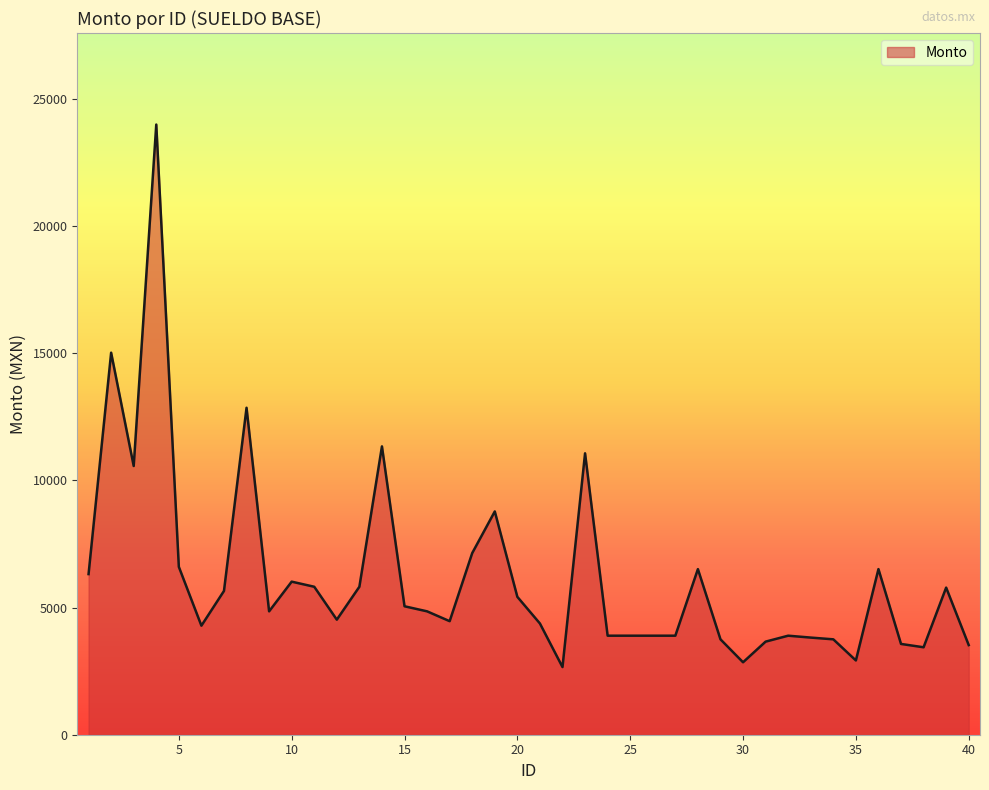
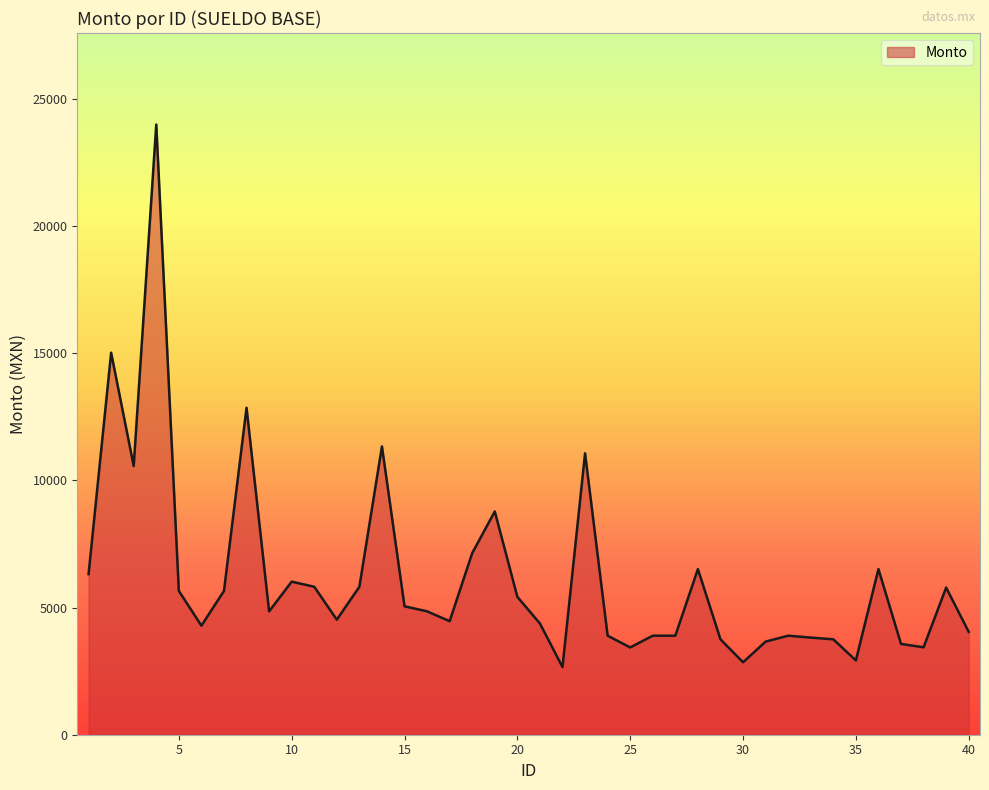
5: 6600 -> 5700
25: 3900 -> 3400
40: 3500 -> 4000
